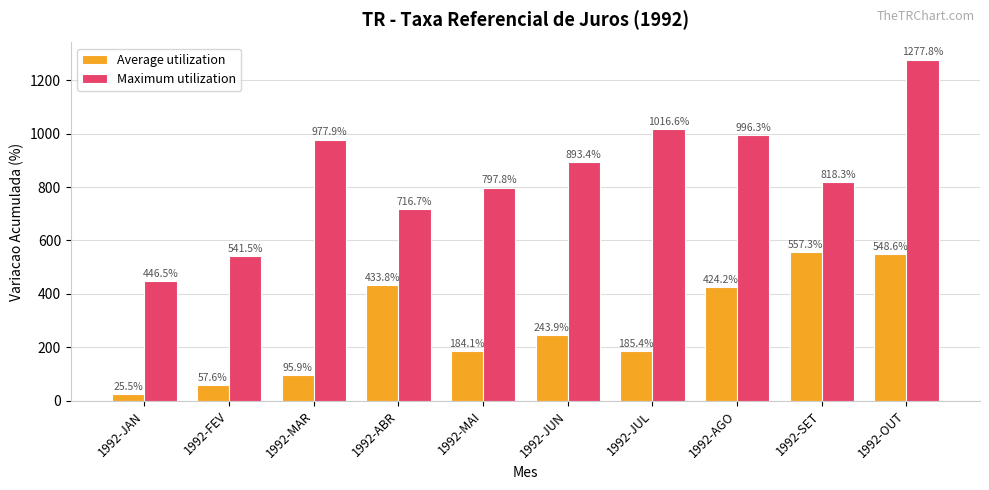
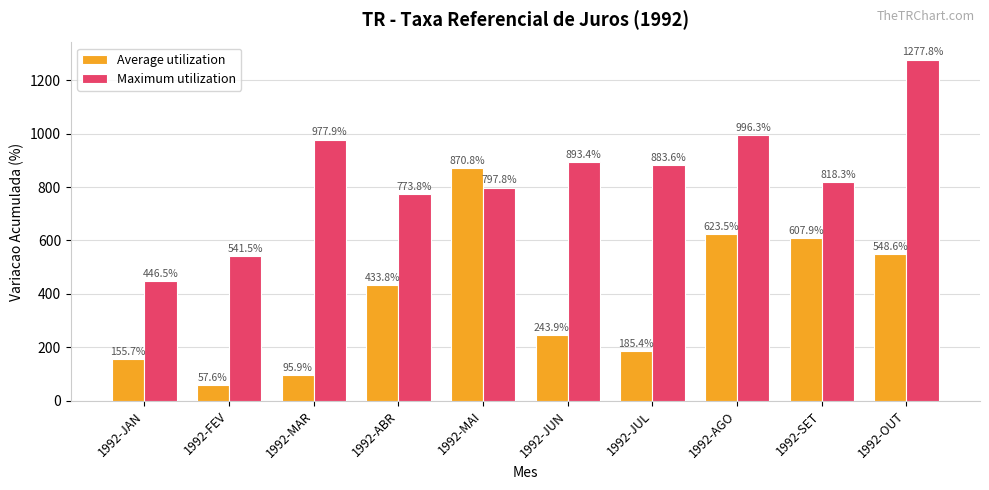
Average utilization, 1992-JAN: 25.5% -> 155.7%
Maximum utilization, 1992-ABR: 716.7% -> 773.8%
Average utilization, 1992-MAI: 184.1% -> 870.8%
Maximum utilization, 1992-JUL: 1016.6% -> 883.6%
Average utilization, 1992-AGO: 424.2% -> 623.5%
Average utilization, 1992-SET: 557.3% -> 607.9%
